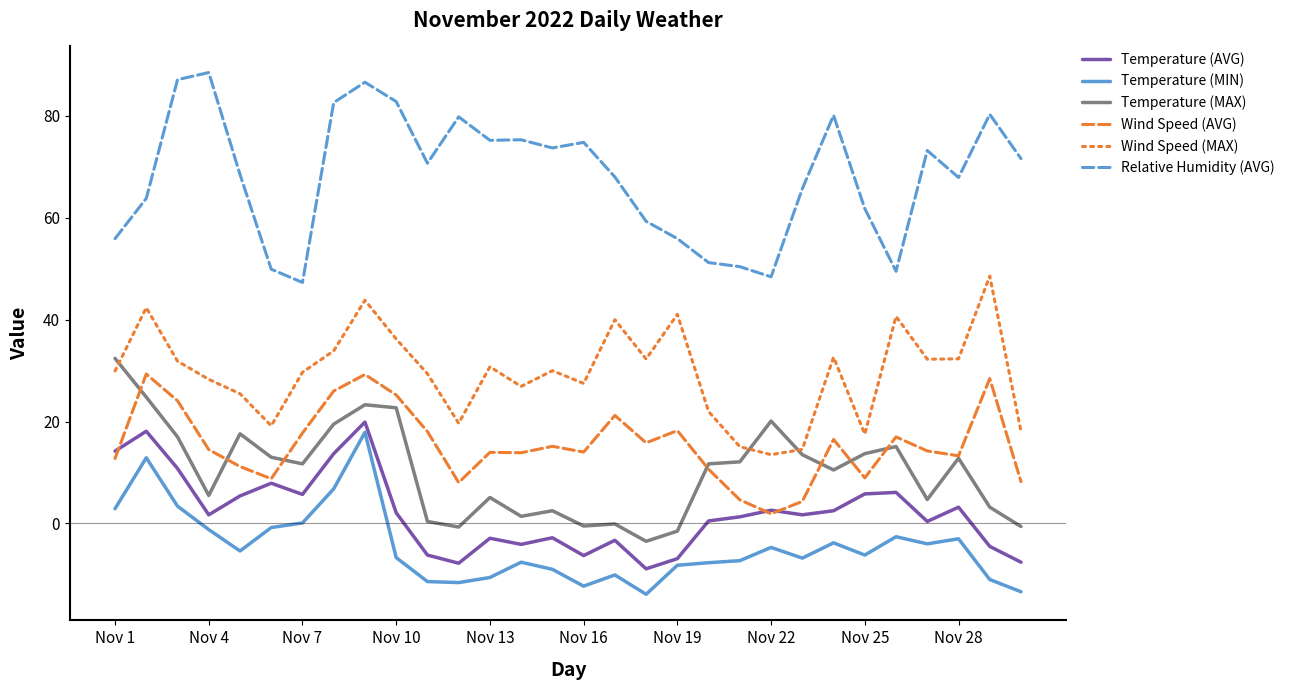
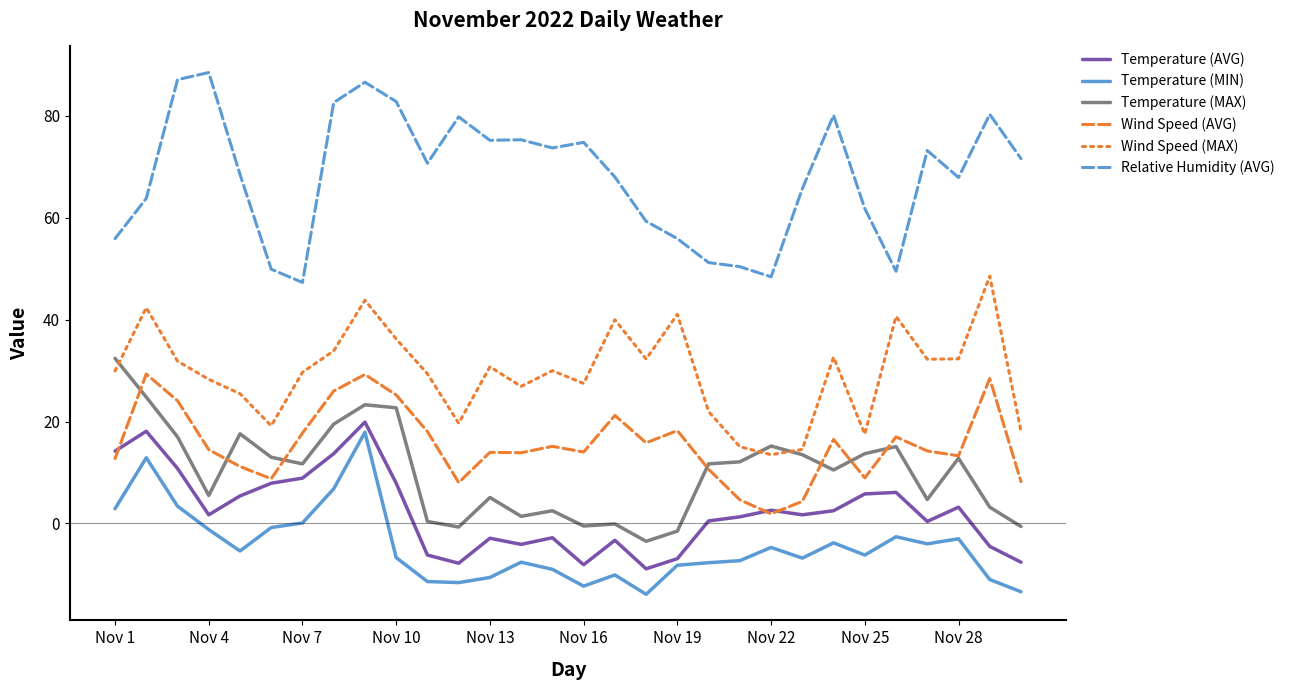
Temperature (AVG), Nov 7: 6 -> 9
Temperature (AVG), Nov 10: 2 -> 8
Temperature (AVG), Nov 16: -6 -> -8
Temperature (MAX), Nov 22: 20 -> 15
